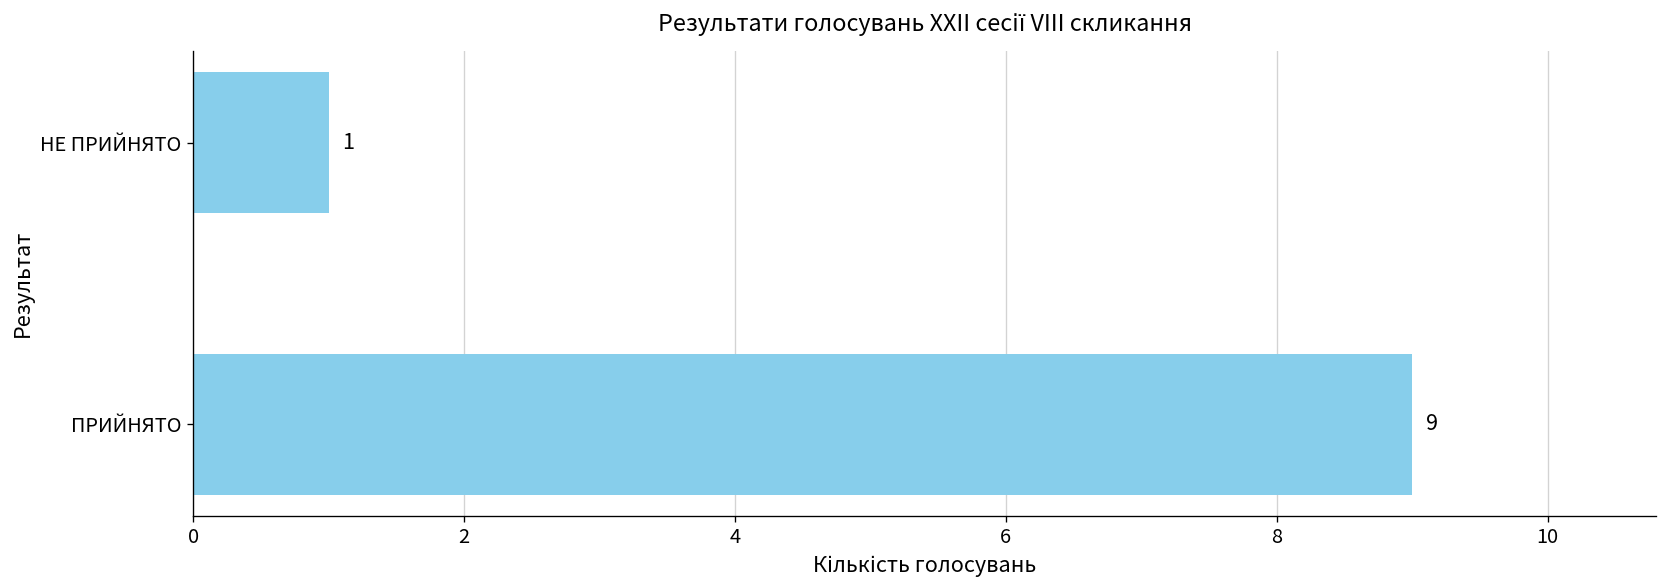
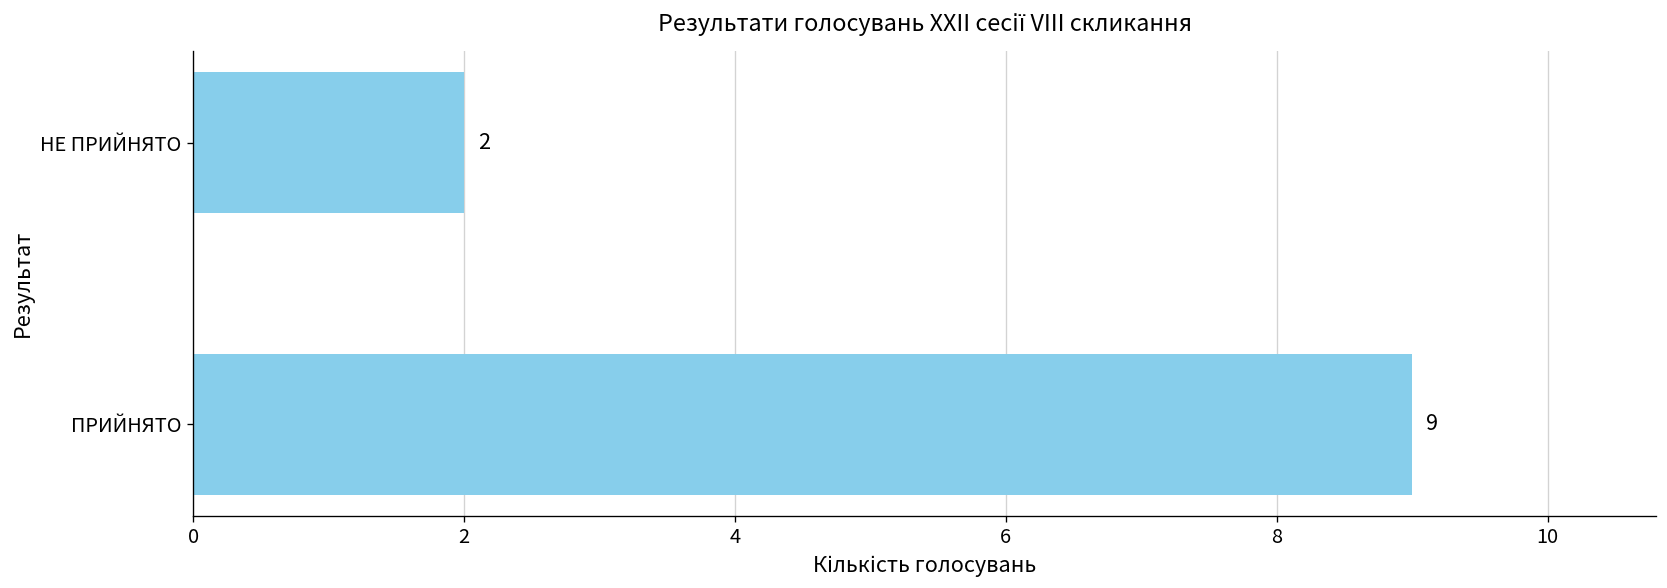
НЕ ПРИЙНЯТО: 1 -> 2
